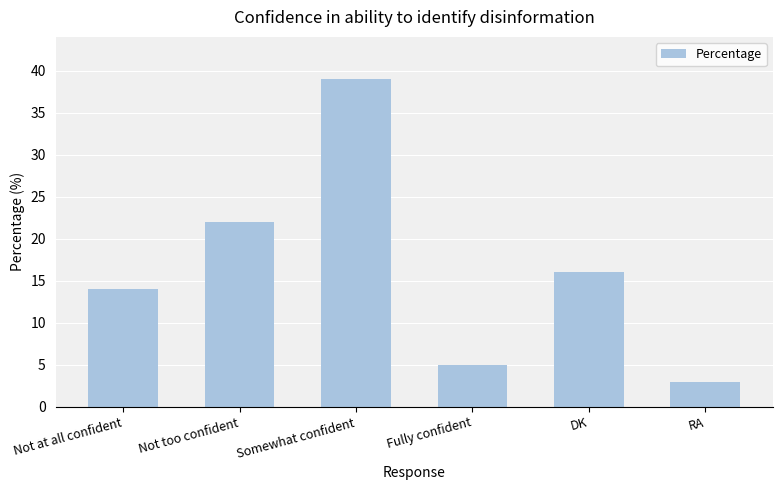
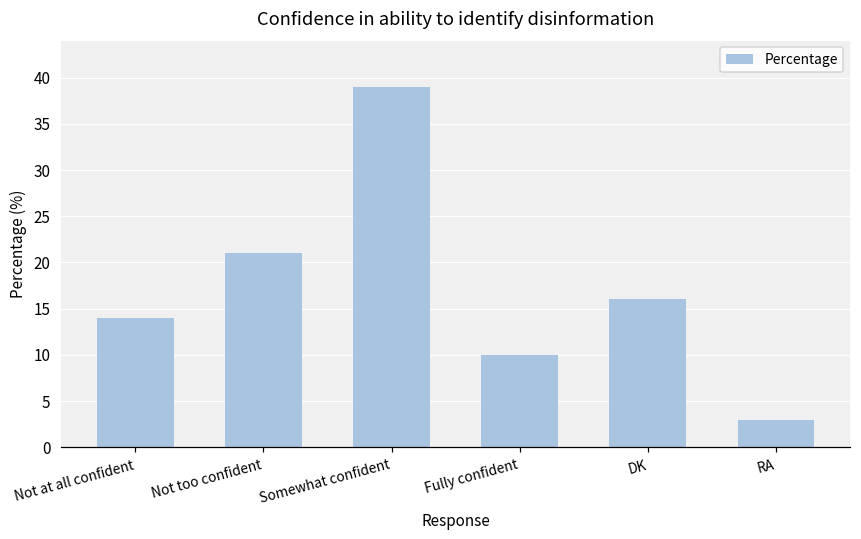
Not too confident: 22 -> 21
Fully confident: 5 -> 10
